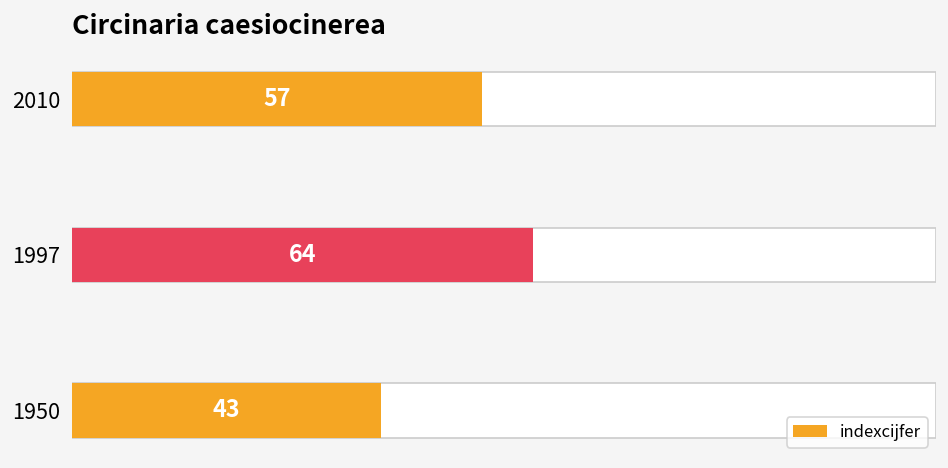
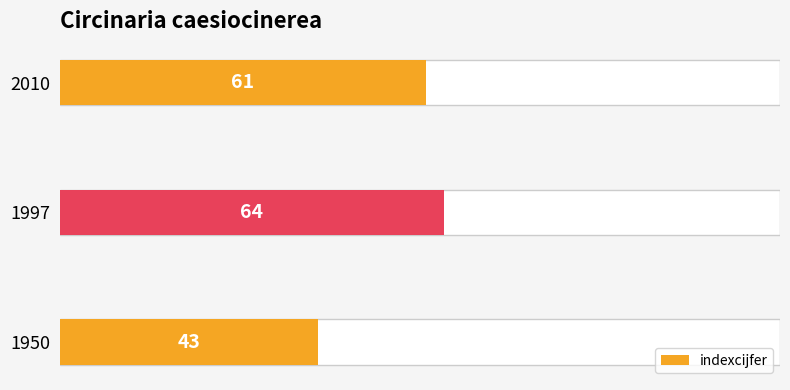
indexcijfer, 2010: 57 -> 61
